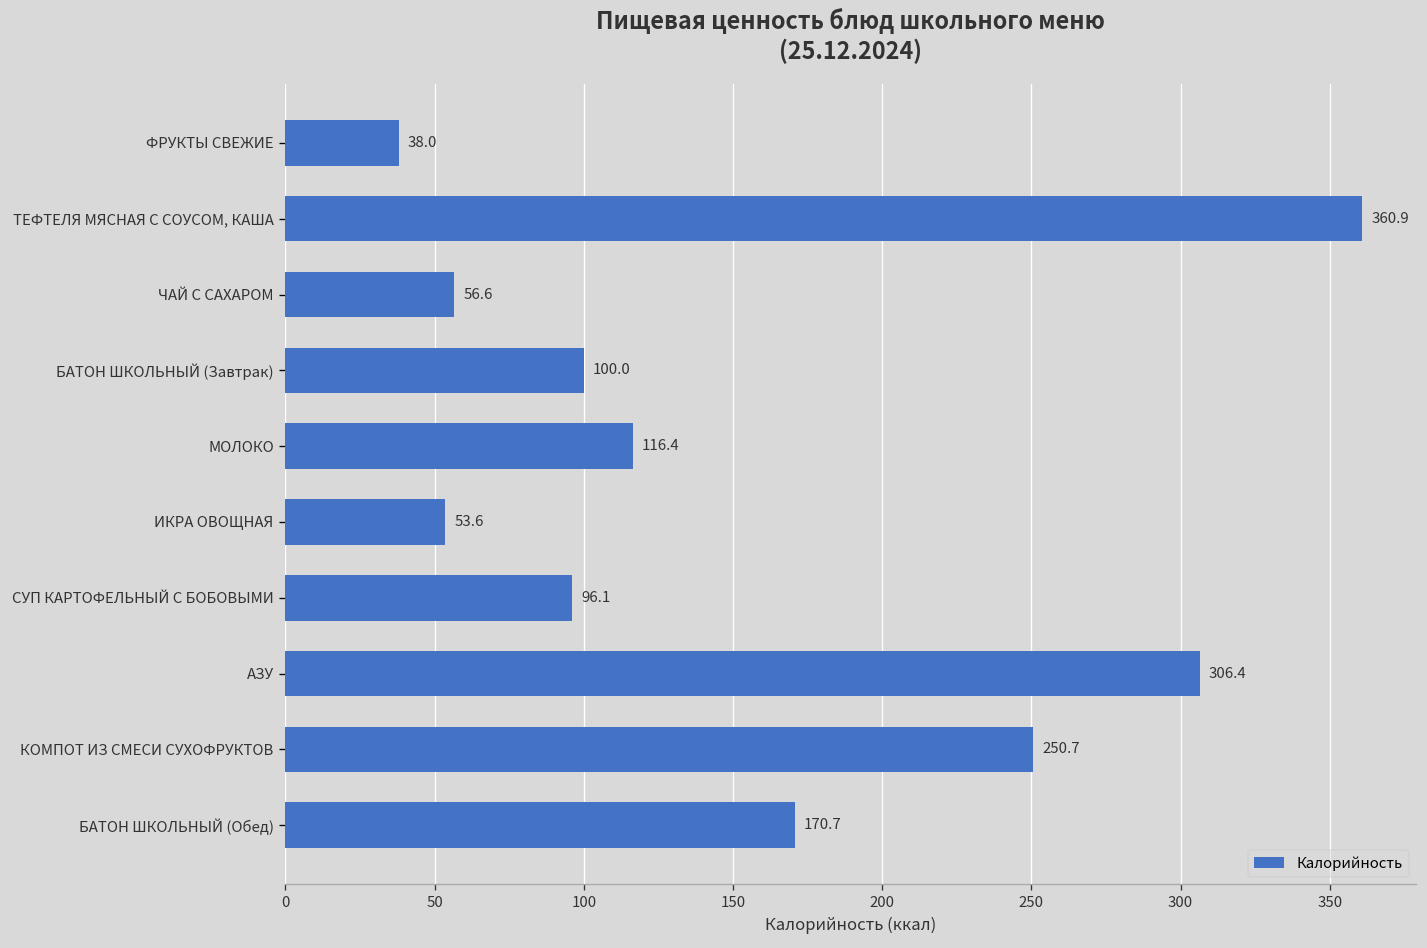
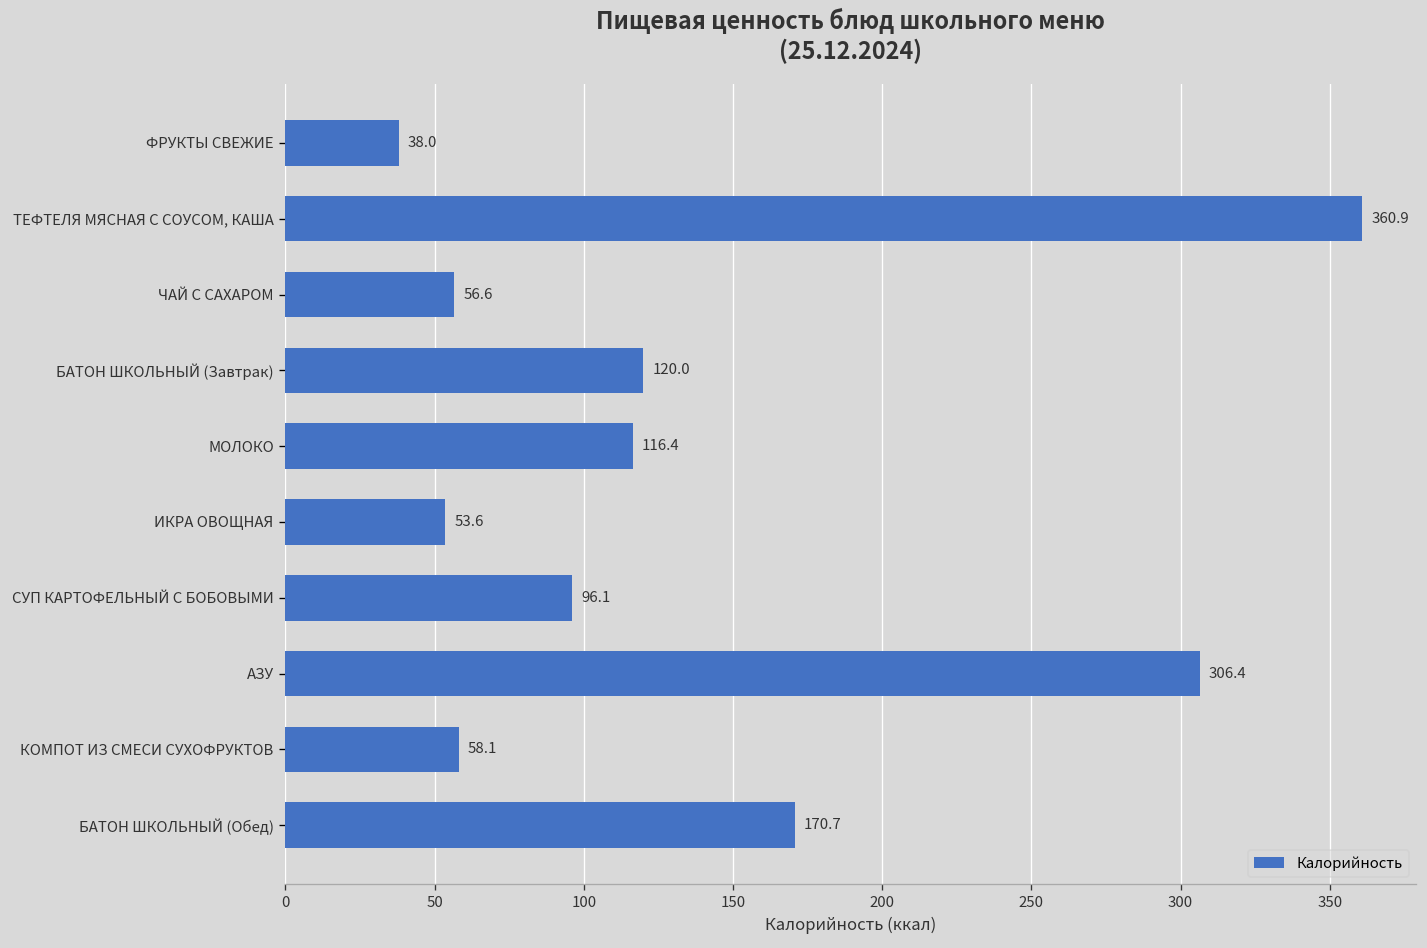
БАТОН ШКОЛЬНЫЙ (Завтрак): 100.0 -> 120.0
КОМПОТ ИЗ СМЕСИ СУХОФРУКТОВ: 250.7 -> 58.1
